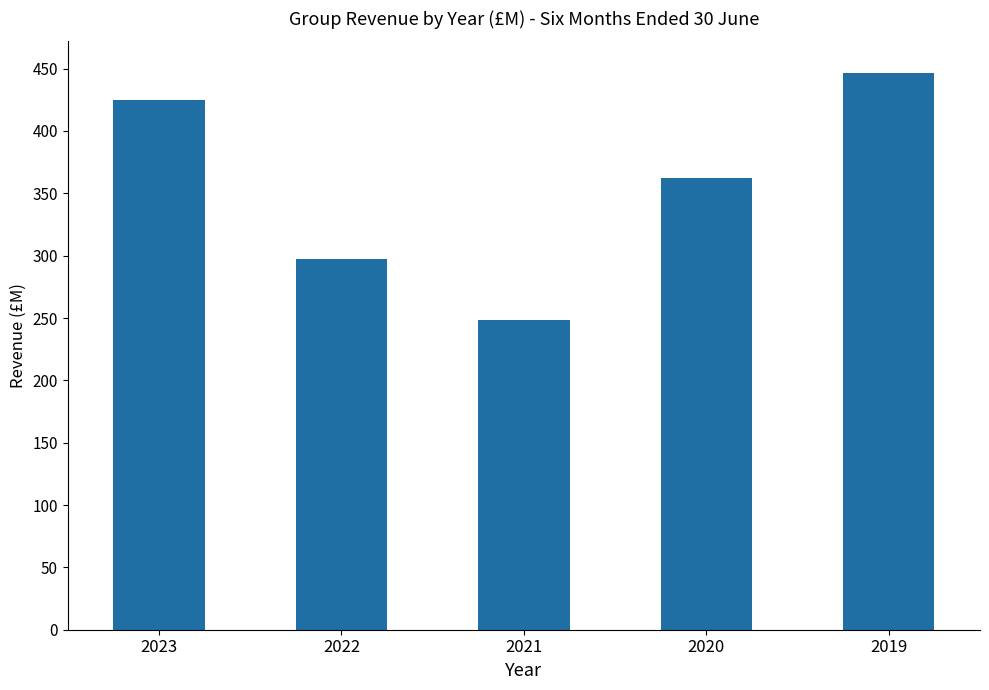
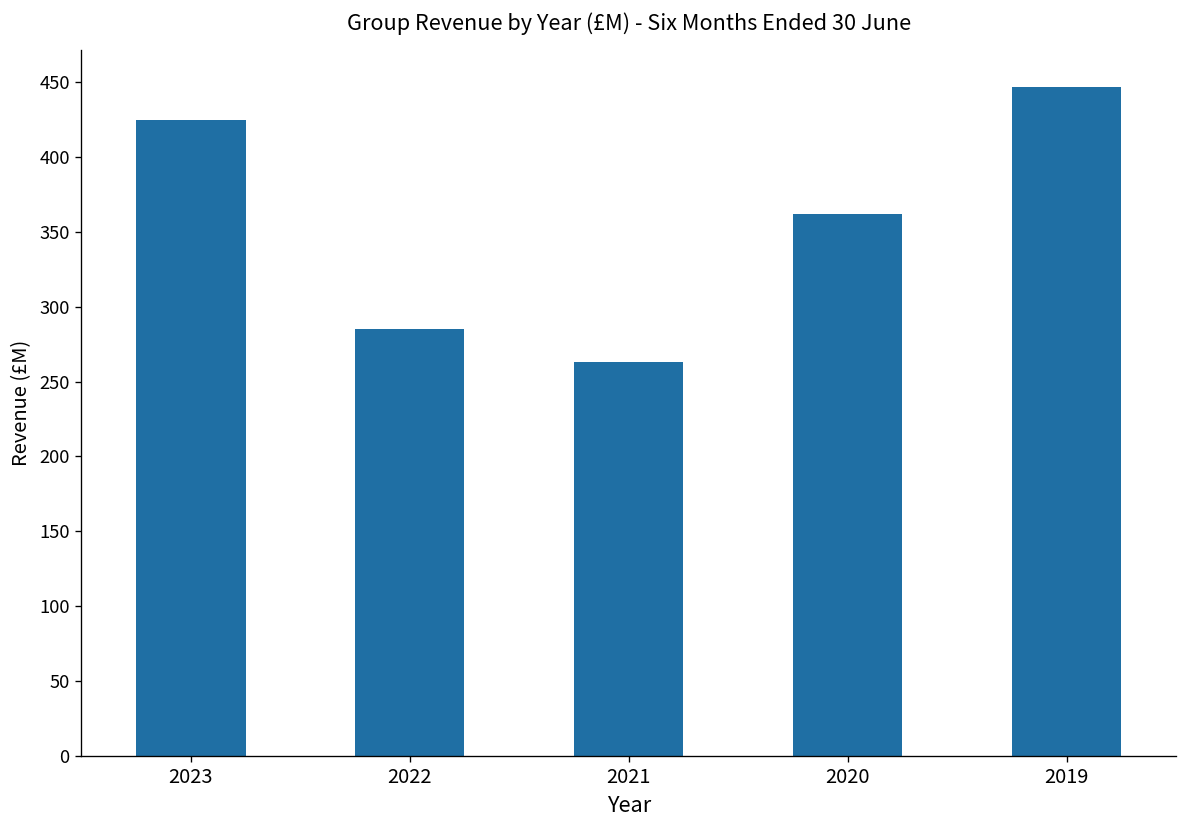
2022: 297 -> 285
2021: 248 -> 263
